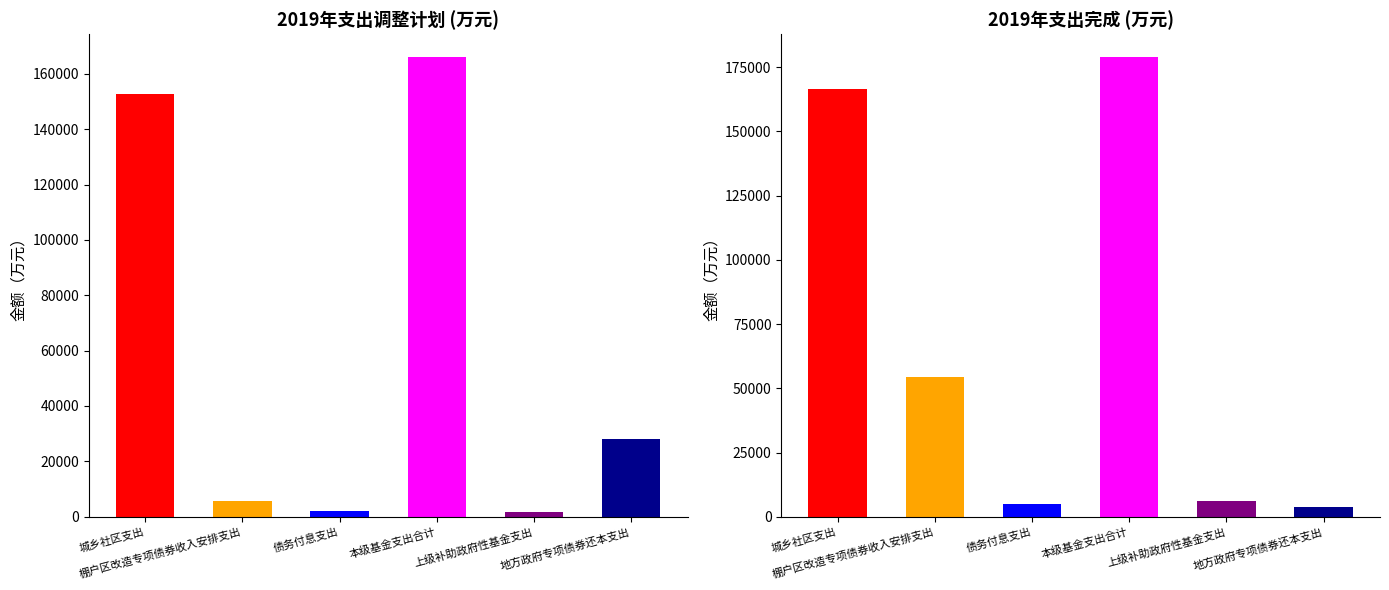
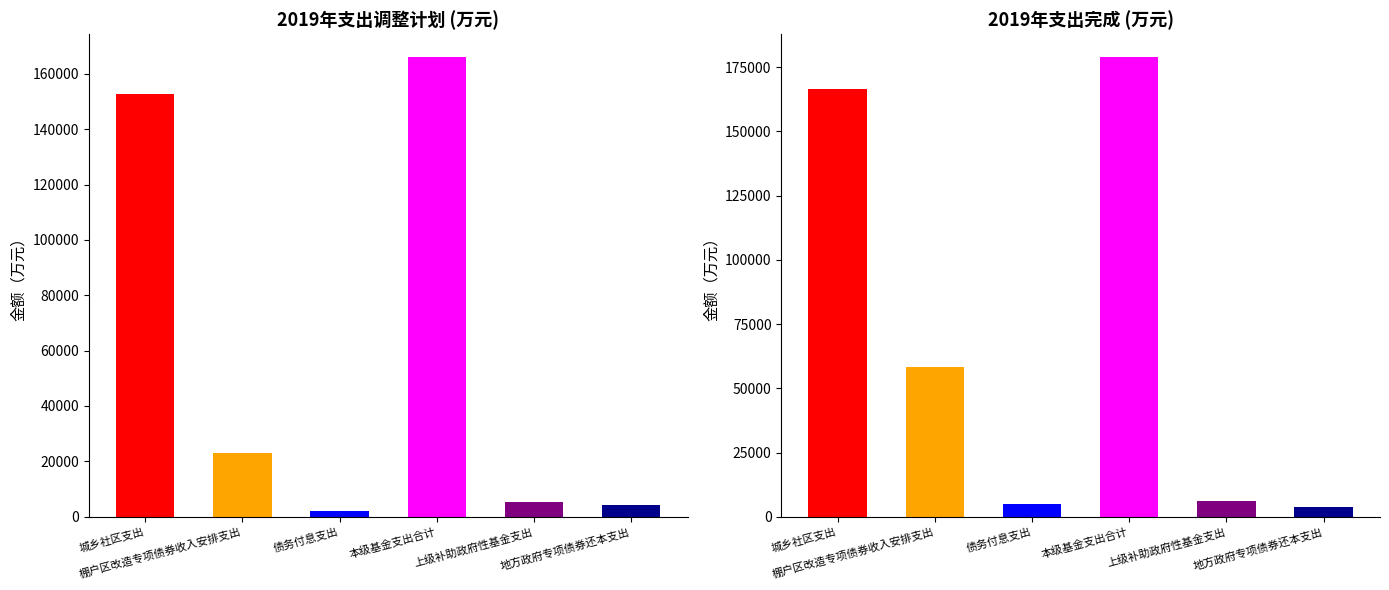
2019年支出调整计划 (万元), 棚户区改造专项债券收入安排支出: 6000 -> 23000
2019年支出调整计划 (万元), 上级补助政府性基金支出: 2000 -> 5000
2019年支出调整计划 (万元), 地方政府专项债券还本支出: 28000 -> 4000
2019年支出完成 (万元), 棚户区改造专项债券收入安排支出: 54000 -> 58000
